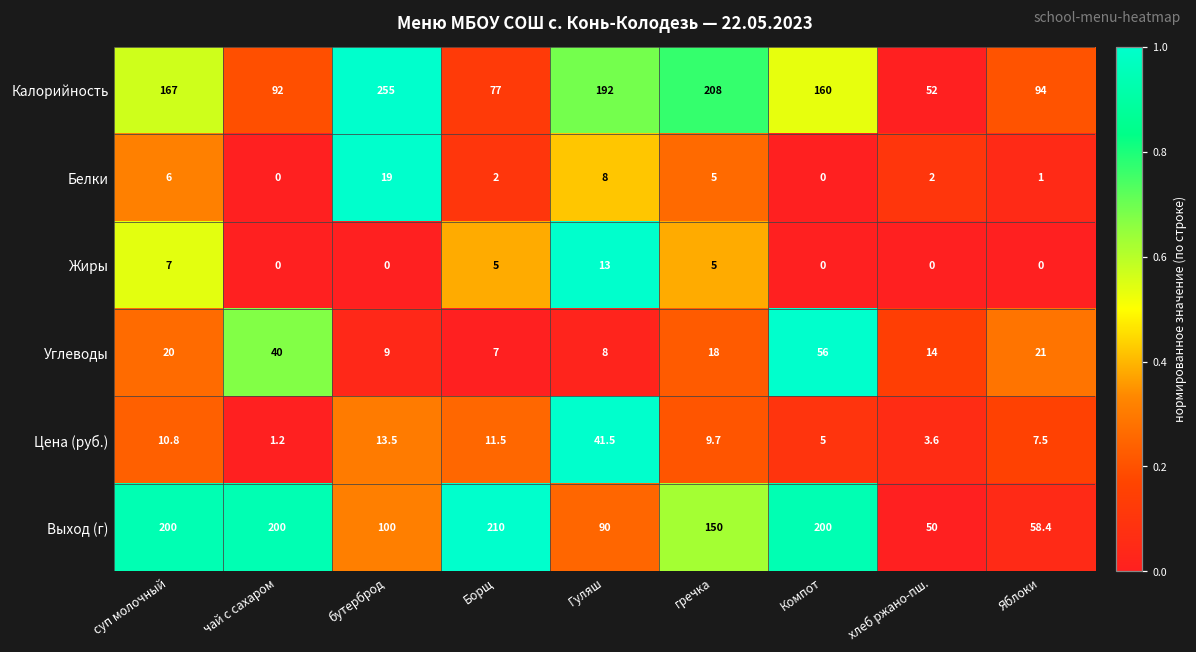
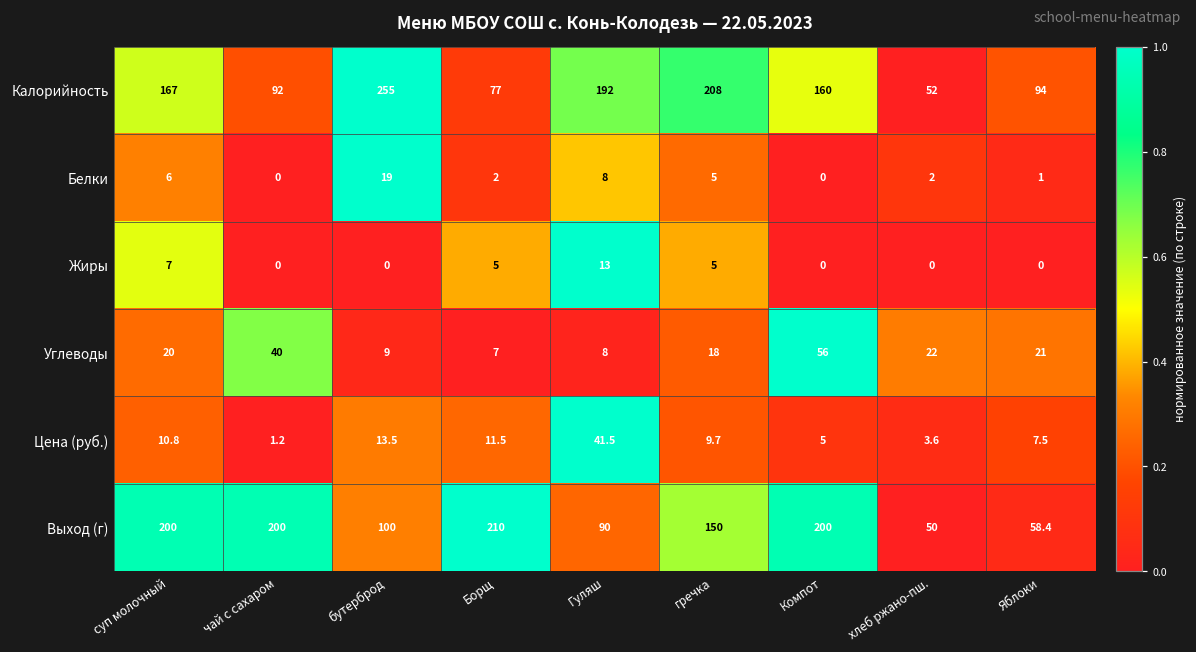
Углеводы, хлеб ржано-пш.: 14 -> 22
